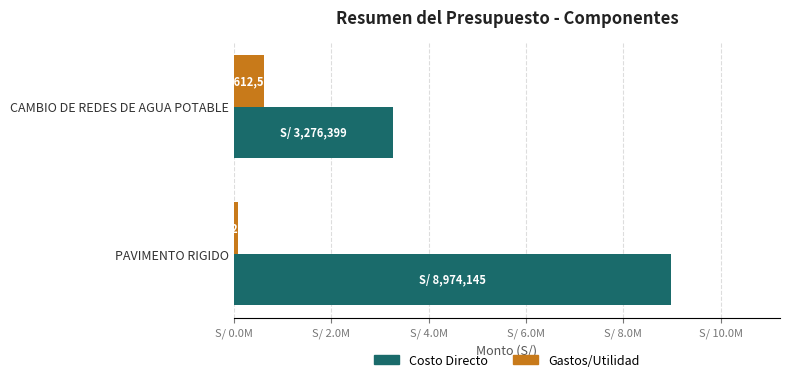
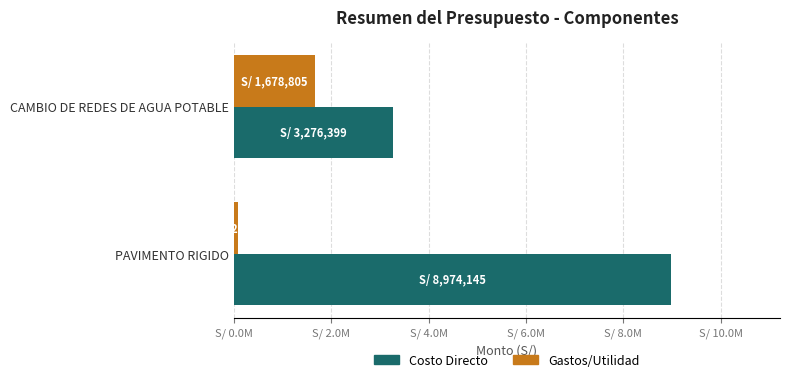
Gastos/Utilidad, CAMBIO DE REDES DE AGUA POTABLE: S/ 600000 -> S/ 1700000
